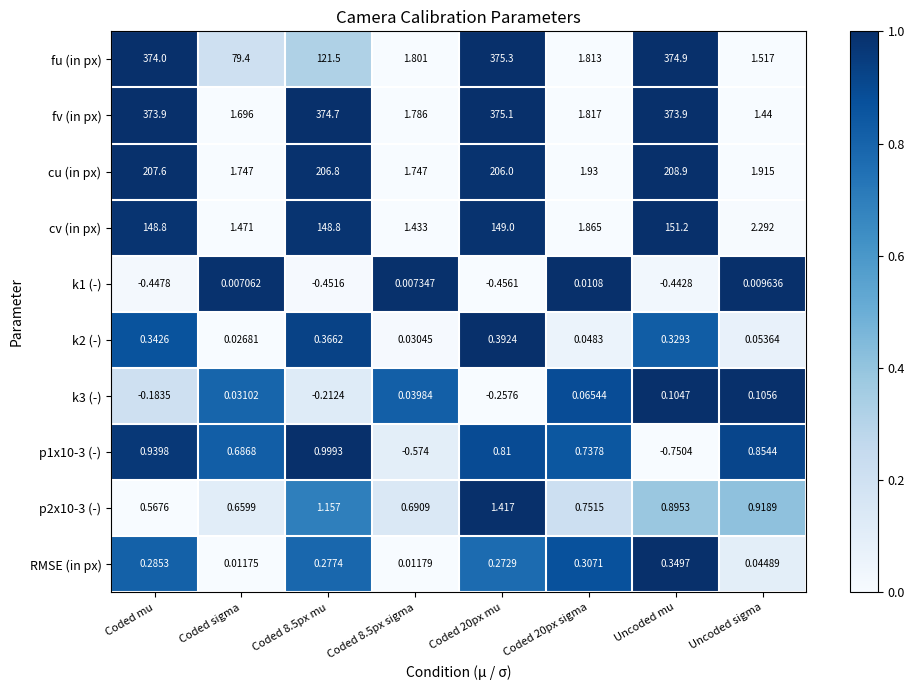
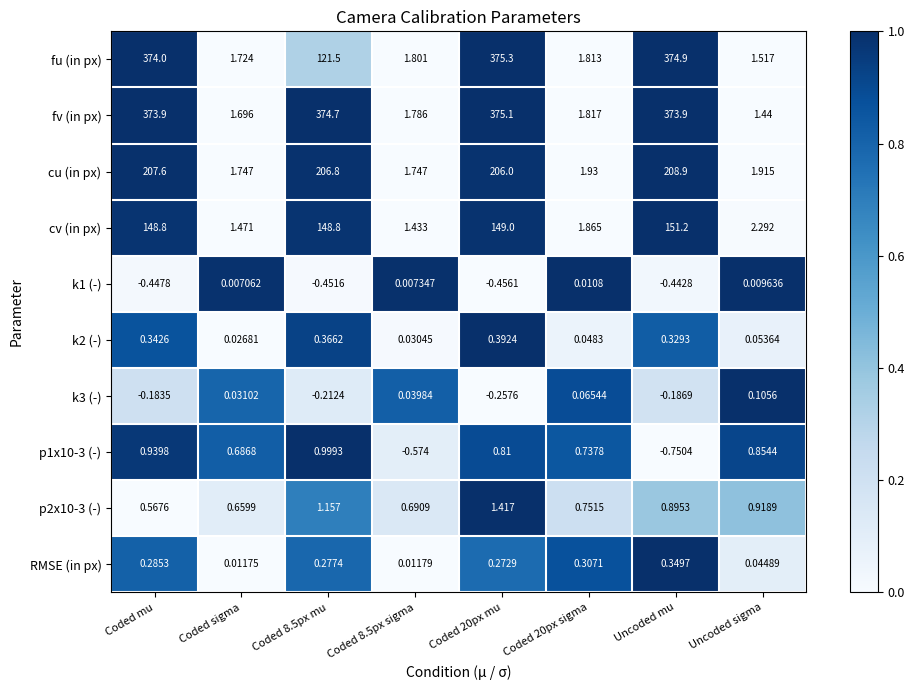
fu (in px), Coded sigma: 79.4 -> 1.724
k3 (-), Uncoded mu: 0.1047 -> -0.1869
